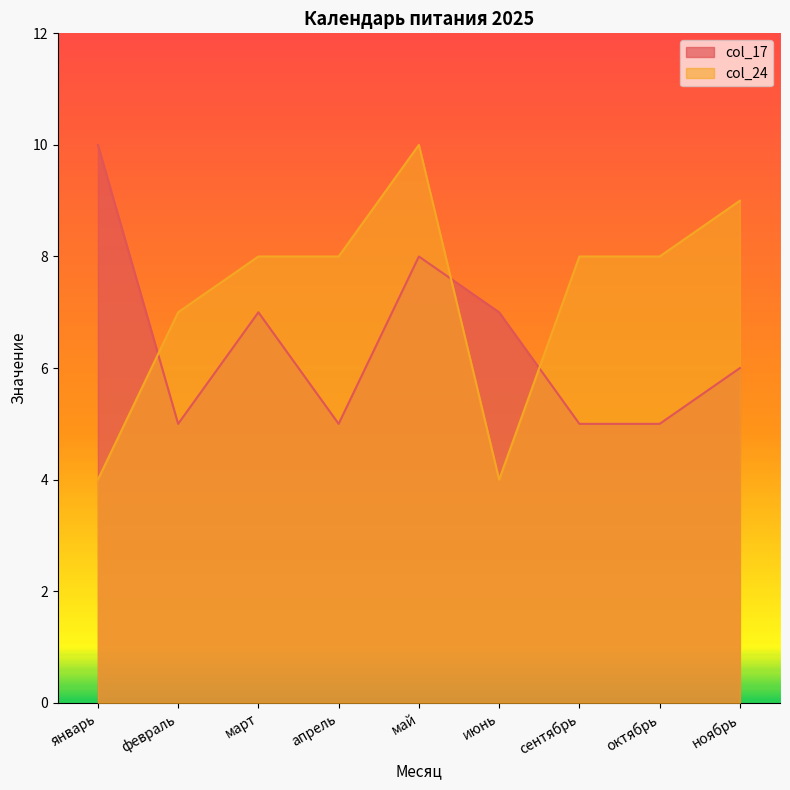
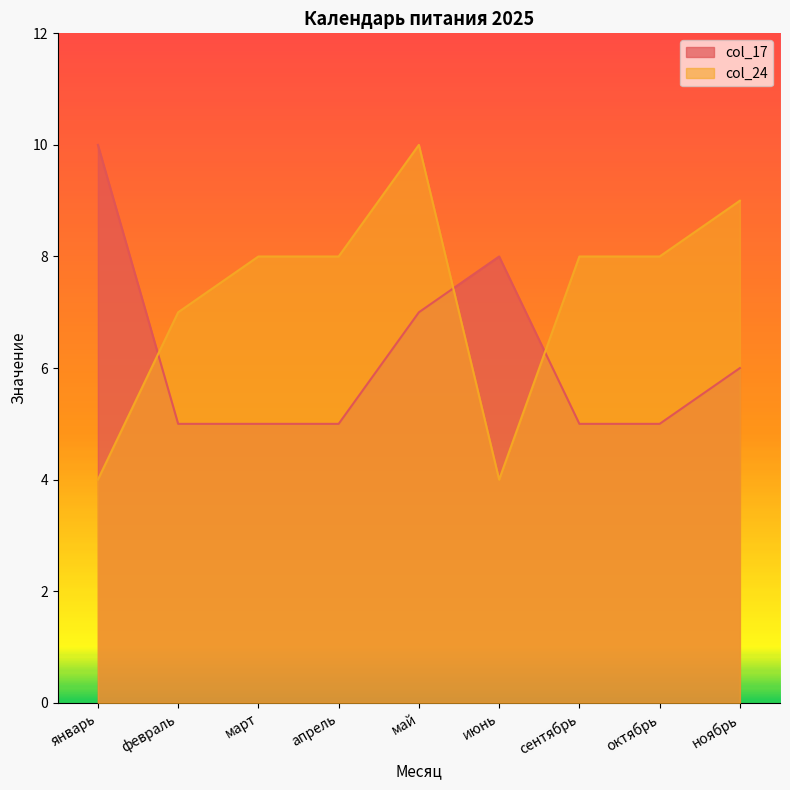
col_17, март: 7 -> 5
col_17, май: 8 -> 7
col_17, июнь: 7 -> 8
